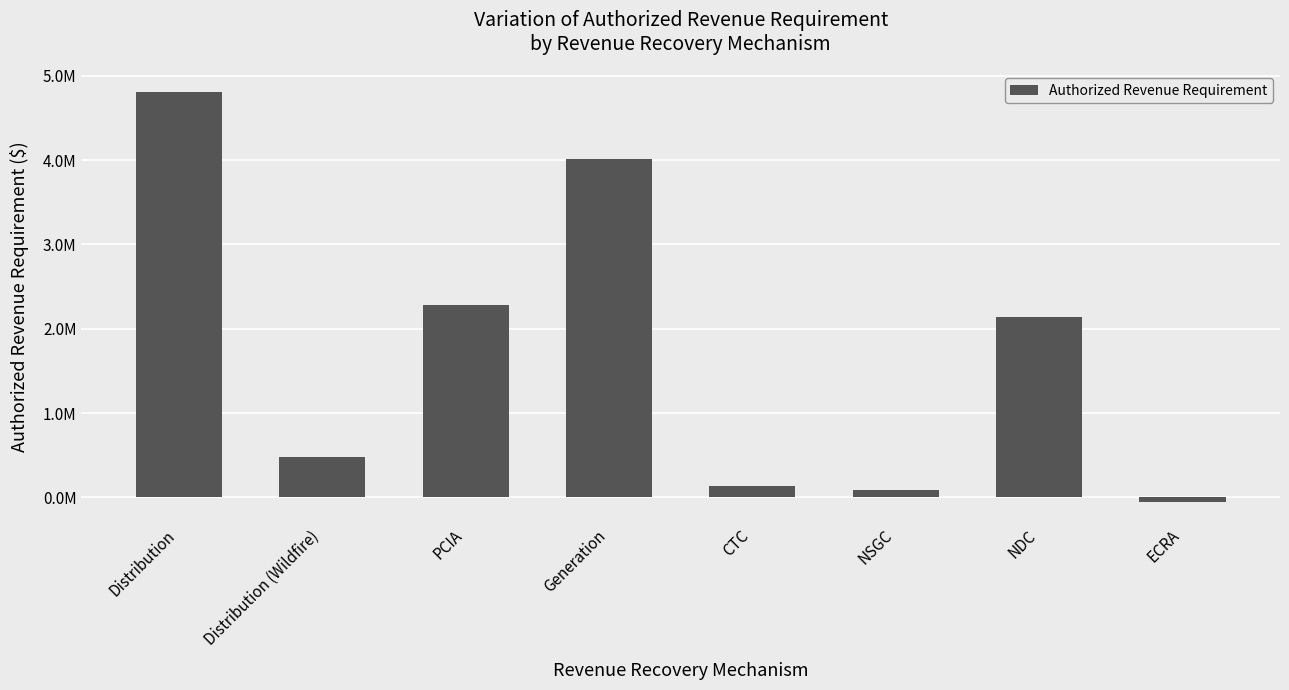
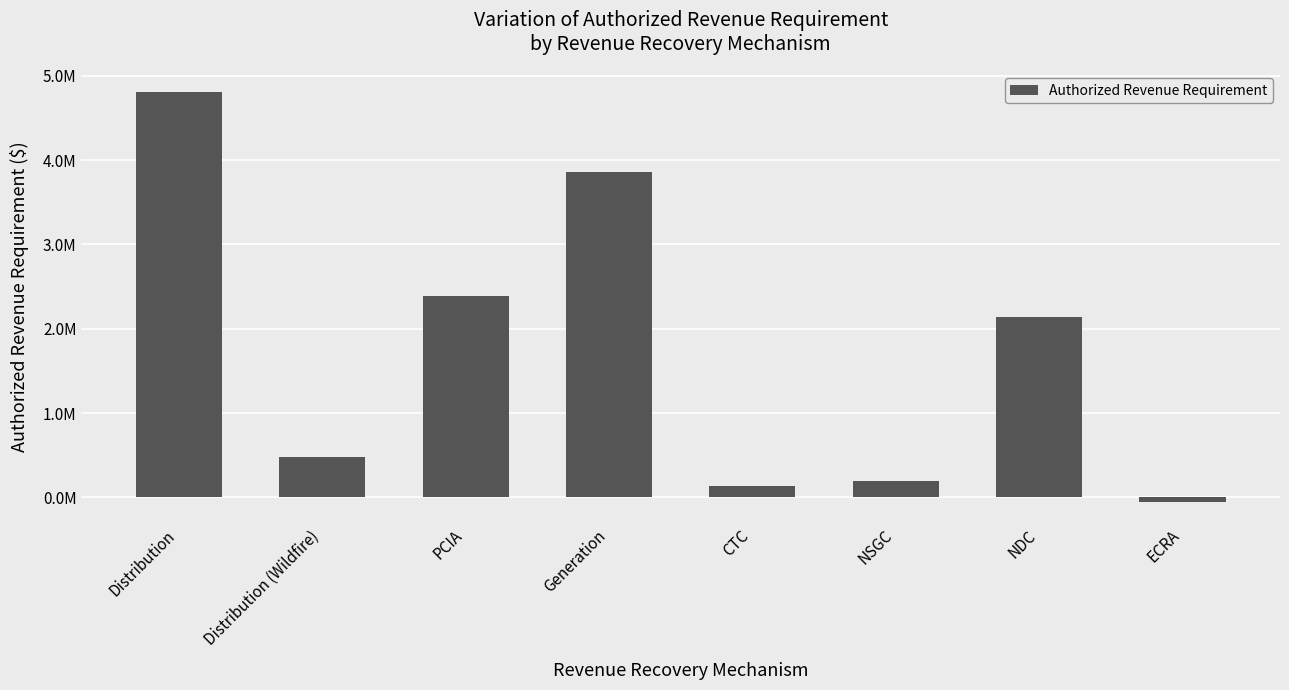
PCIA: 2300000 -> 2400000
Generation: 4000000 -> 3900000
NSGC: 100000 -> 200000
